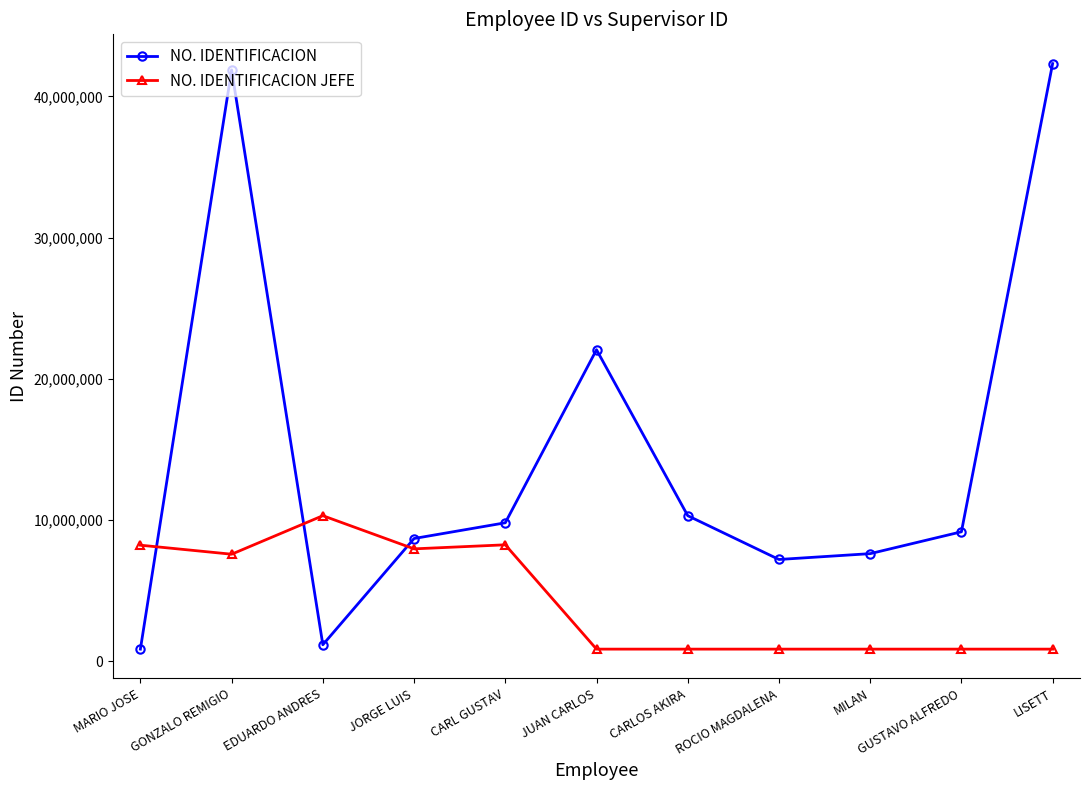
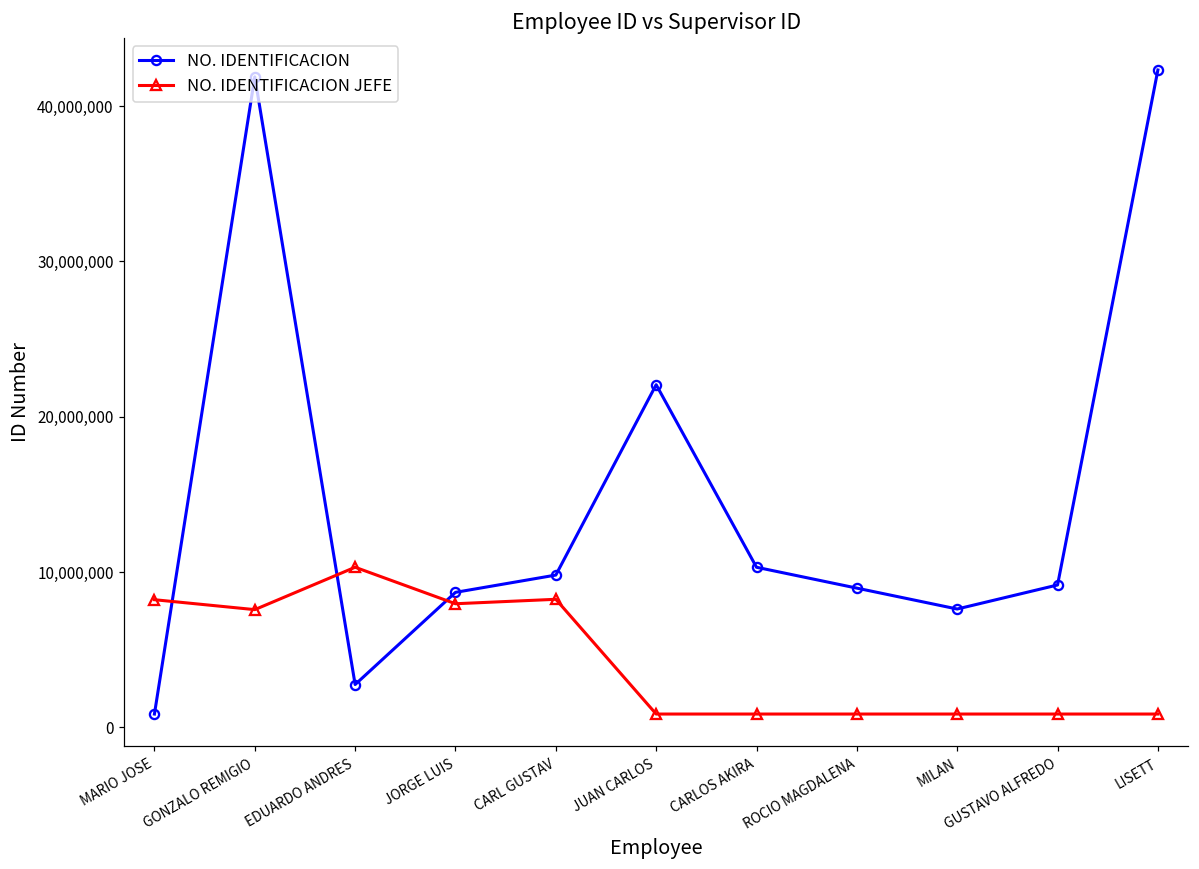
NO. IDENTIFICACION, EDUARDO ANDRES: 1,200,000 -> 2,800,000
NO. IDENTIFICACION, ROCIO MAGDALENA: 7,200,000 -> 9,000,000
